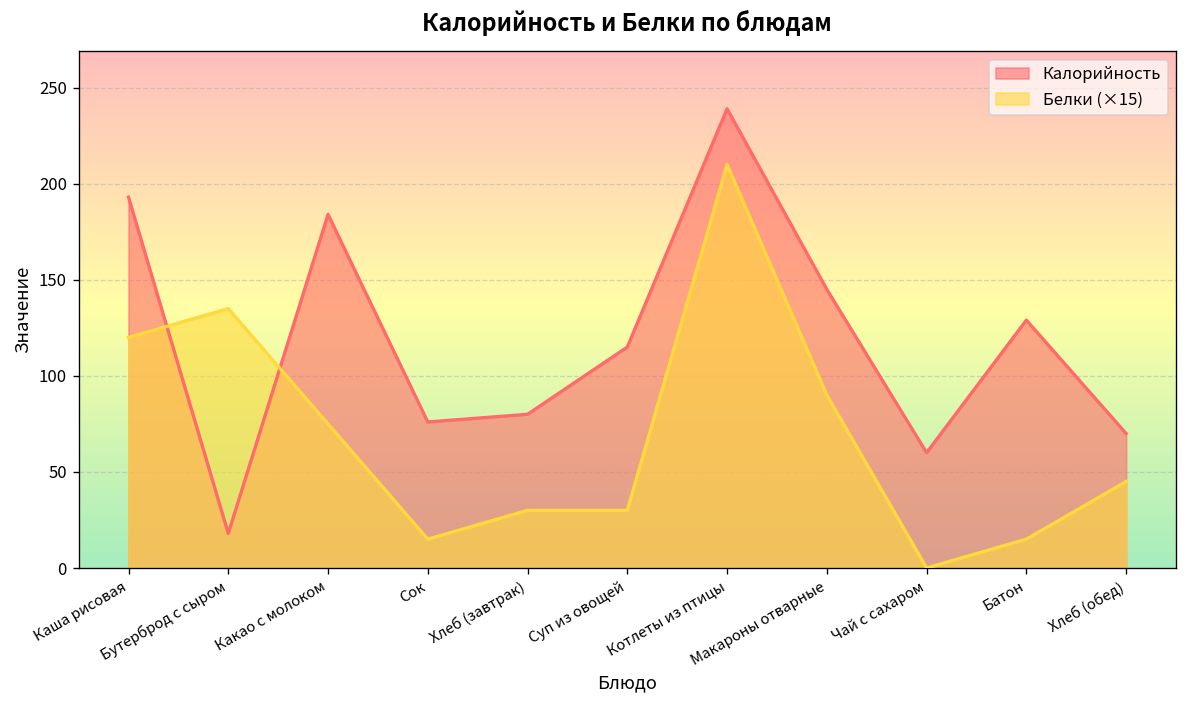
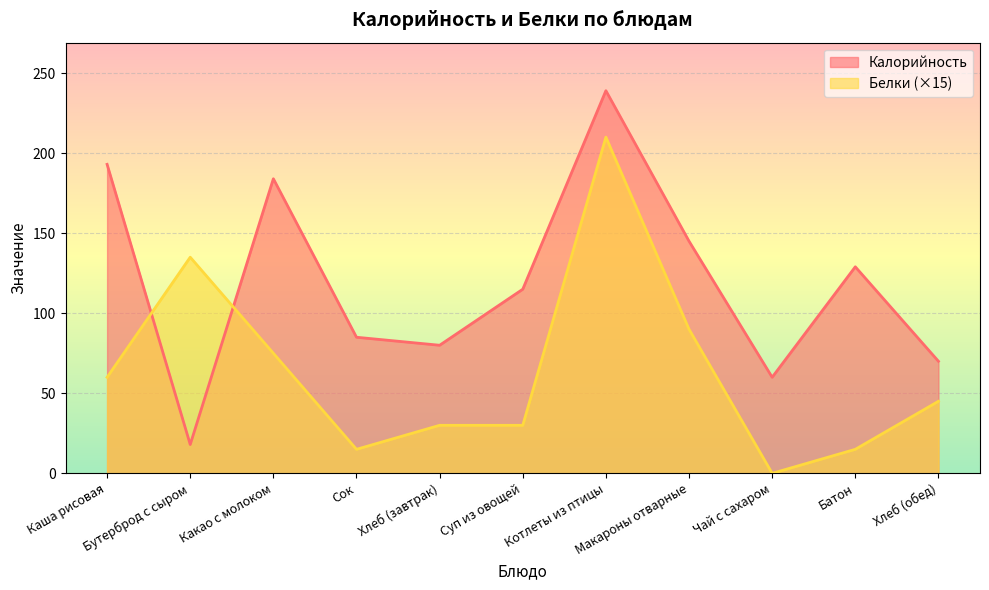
Белки (×15), Каша рисовая: 120 -> 60
Калорийность, Сок: 76 -> 85
